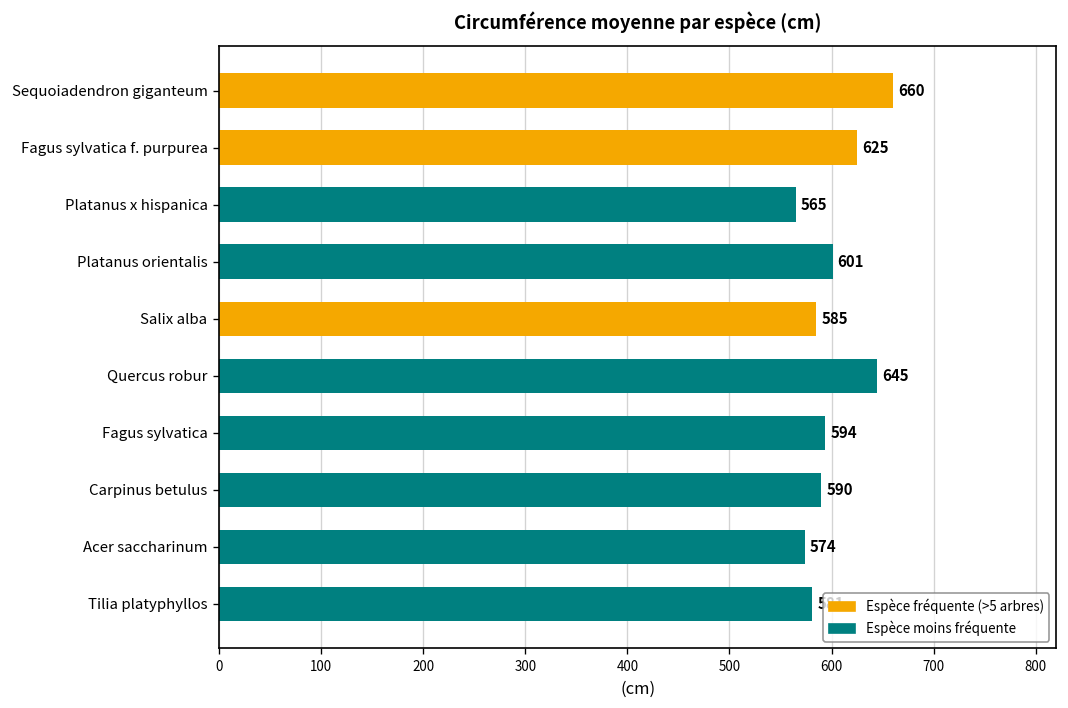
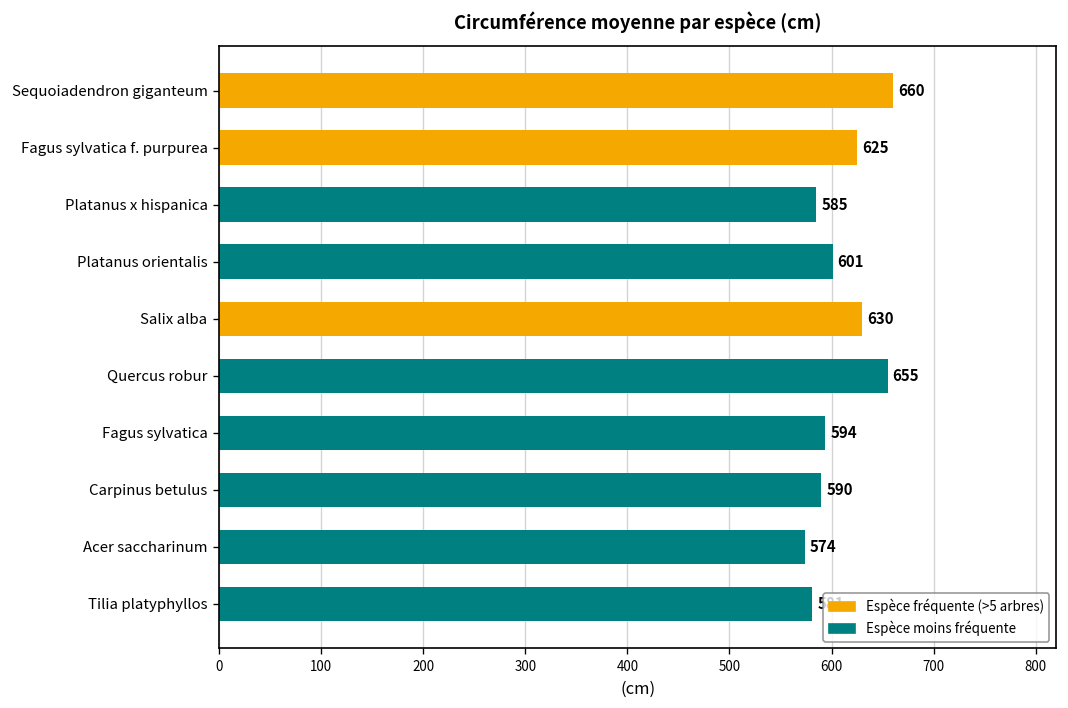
Platanus x hispanica: 565 -> 585
Salix alba: 585 -> 630
Quercus robur: 645 -> 655
